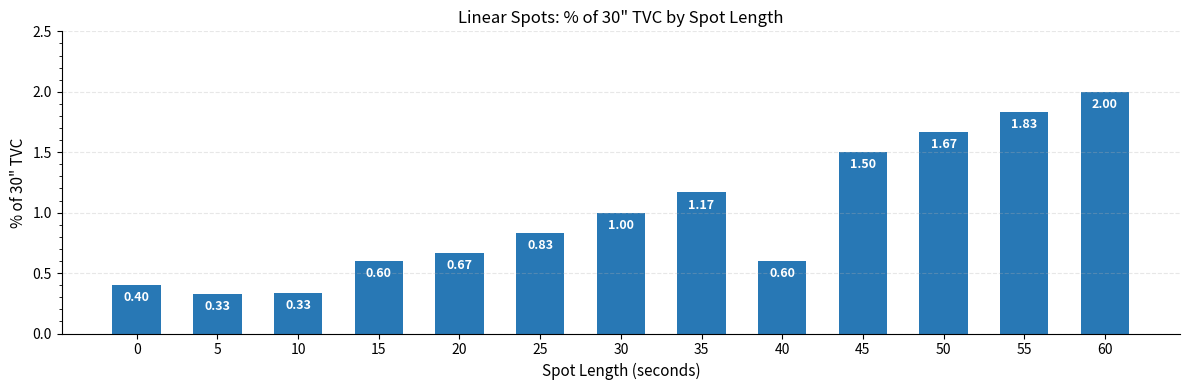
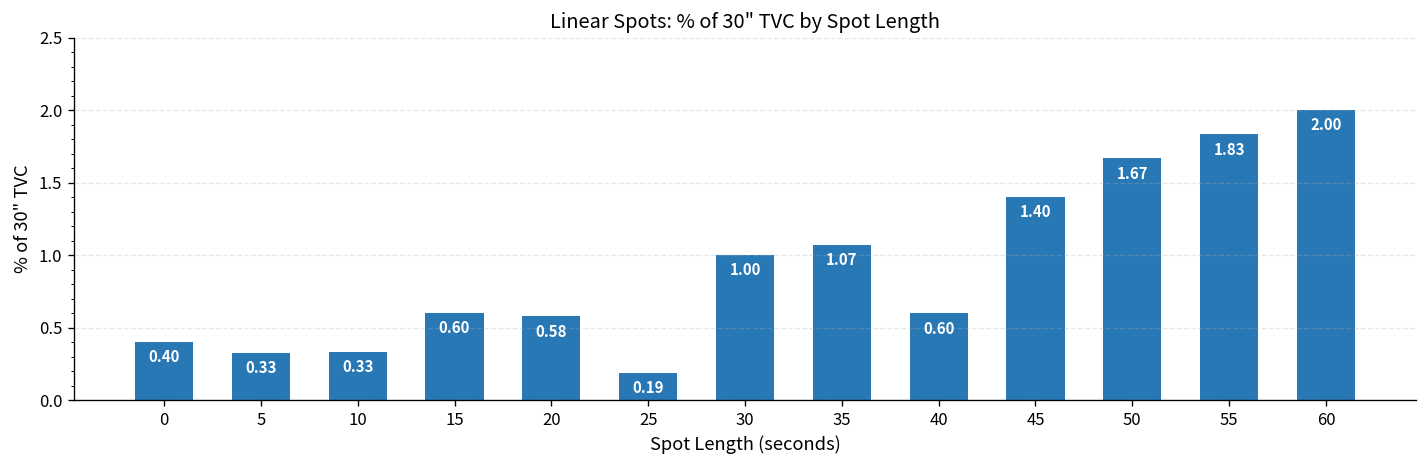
20: 0.67 -> 0.58
25: 0.83 -> 0.19
35: 1.17 -> 1.07
45: 1.50 -> 1.40
